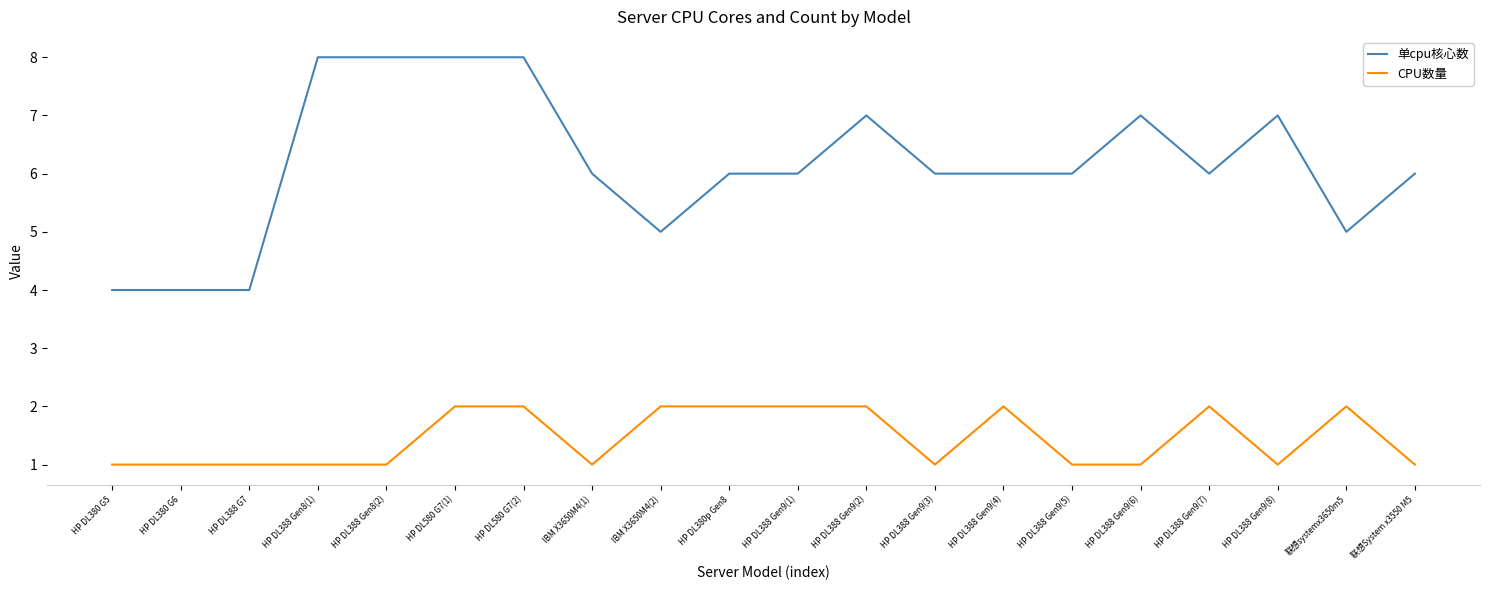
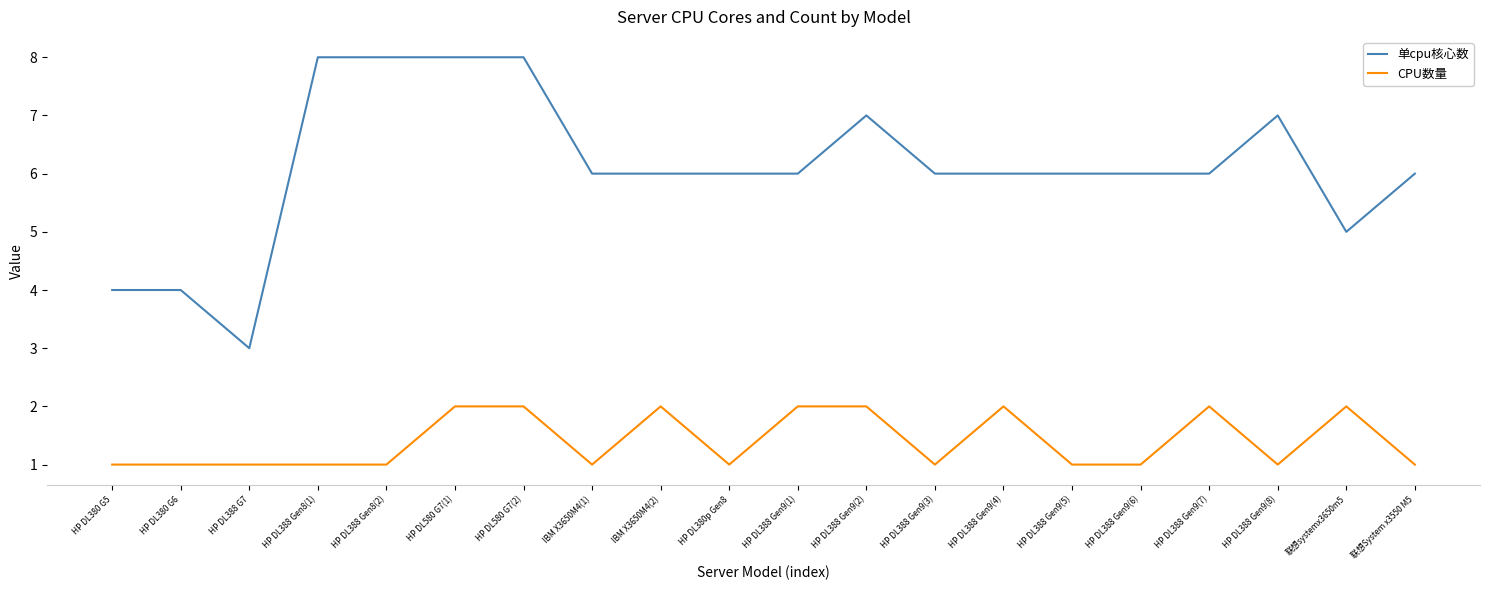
单cpu核心数, HP DL388 G7: 4 -> 3
单cpu核心数, IBM X3650M4(2): 5 -> 6
CPU数量, HP DL380p Gen8: 2 -> 1
单cpu核心数, HP DL388 Gen9(6): 7 -> 6
